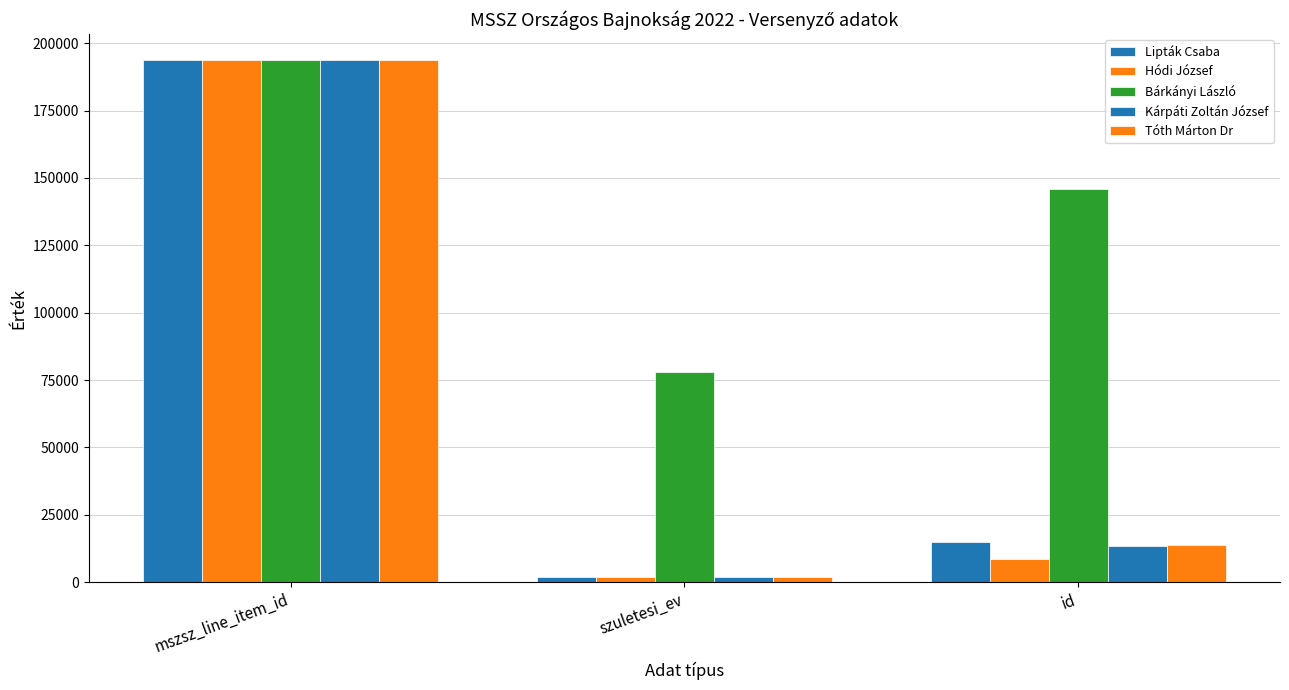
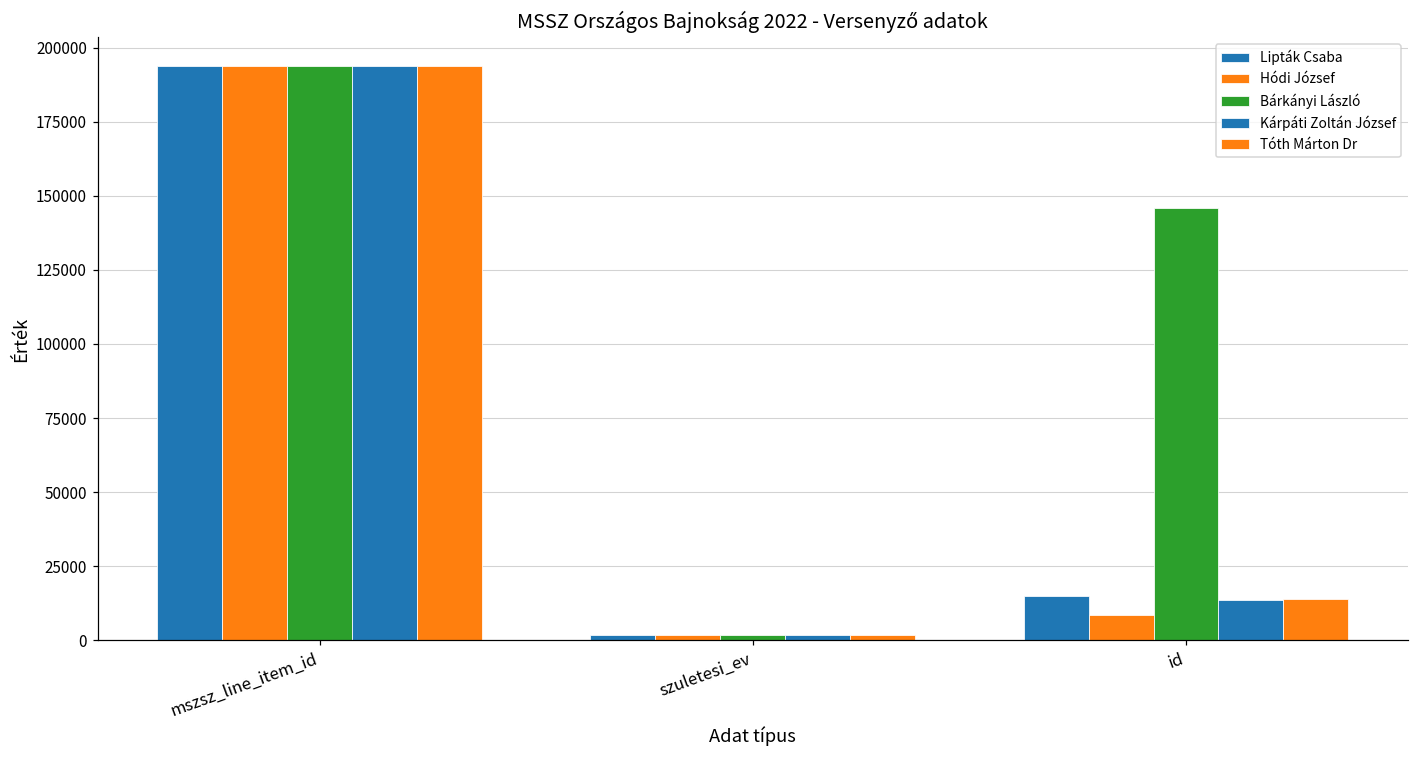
Bárkányi László, szuletesi_ev: 78000 -> 2000
